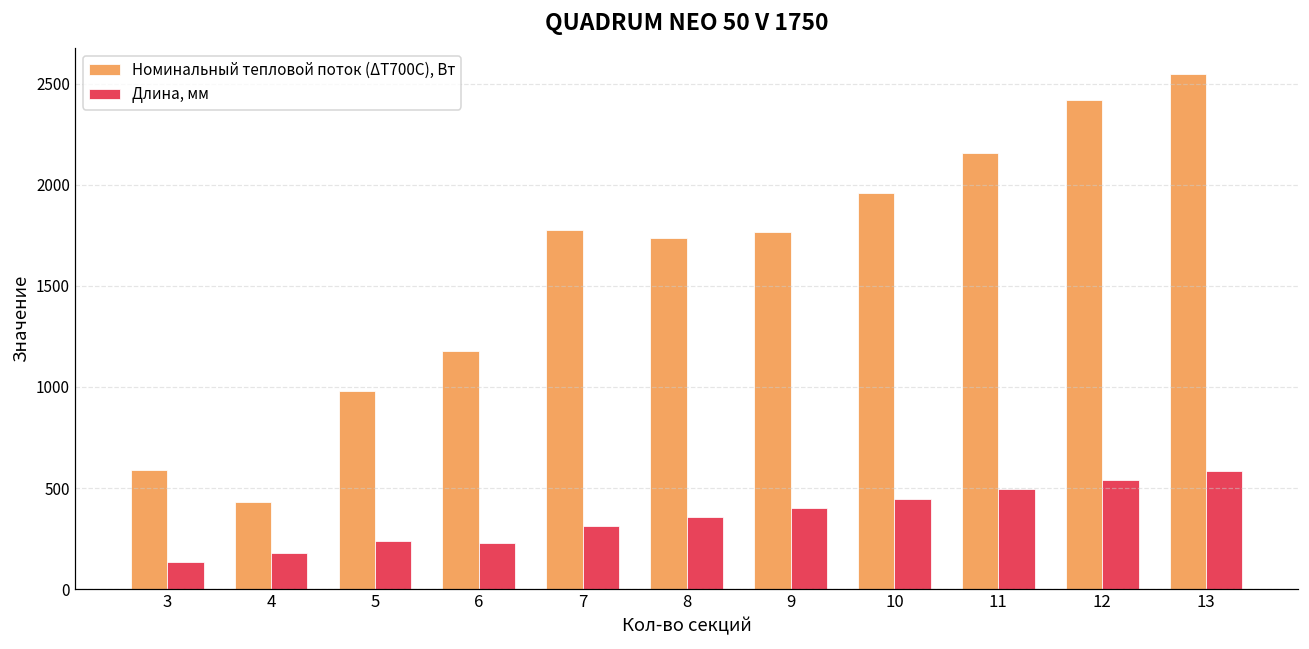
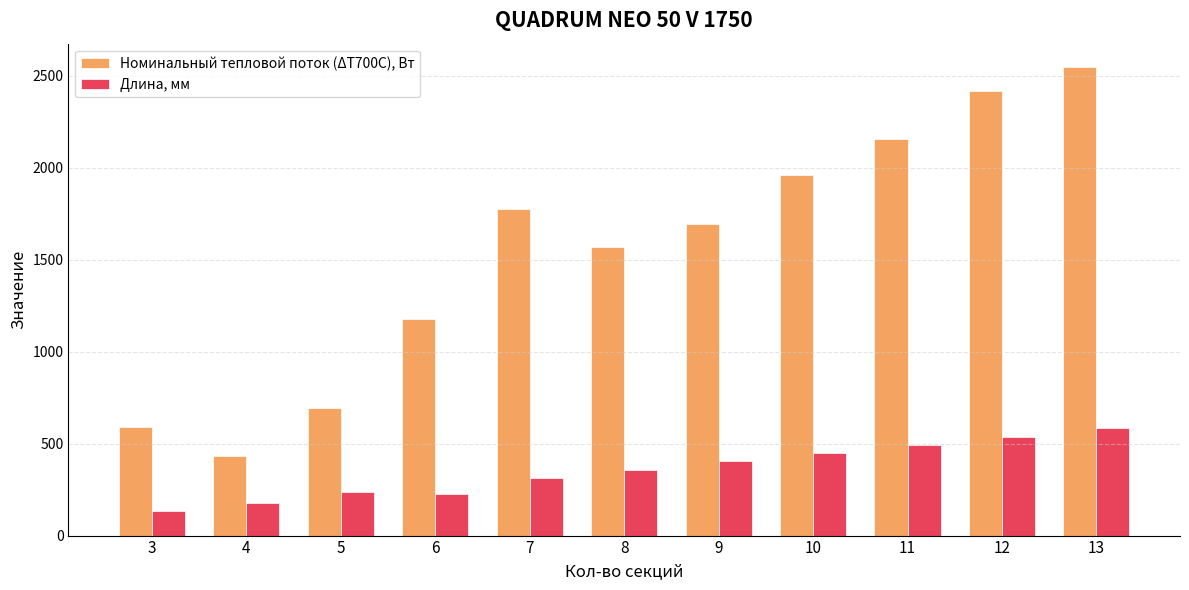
Номинальный тепловой поток (ΔТ700С), Вт, 5: 980 -> 700
Номинальный тепловой поток (ΔТ700С), Вт, 8: 1730 -> 1570
Номинальный тепловой поток (ΔТ700С), Вт, 9: 1760 -> 1690
